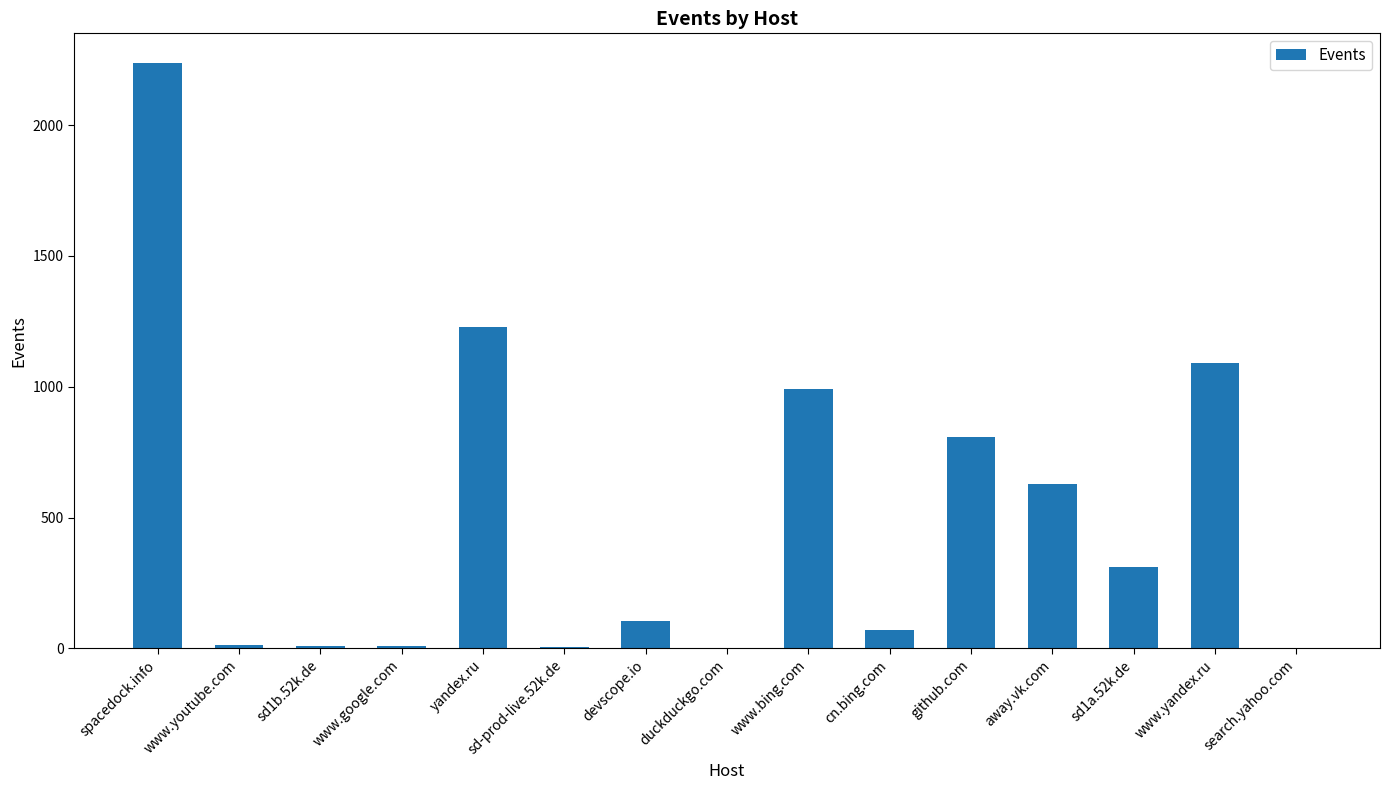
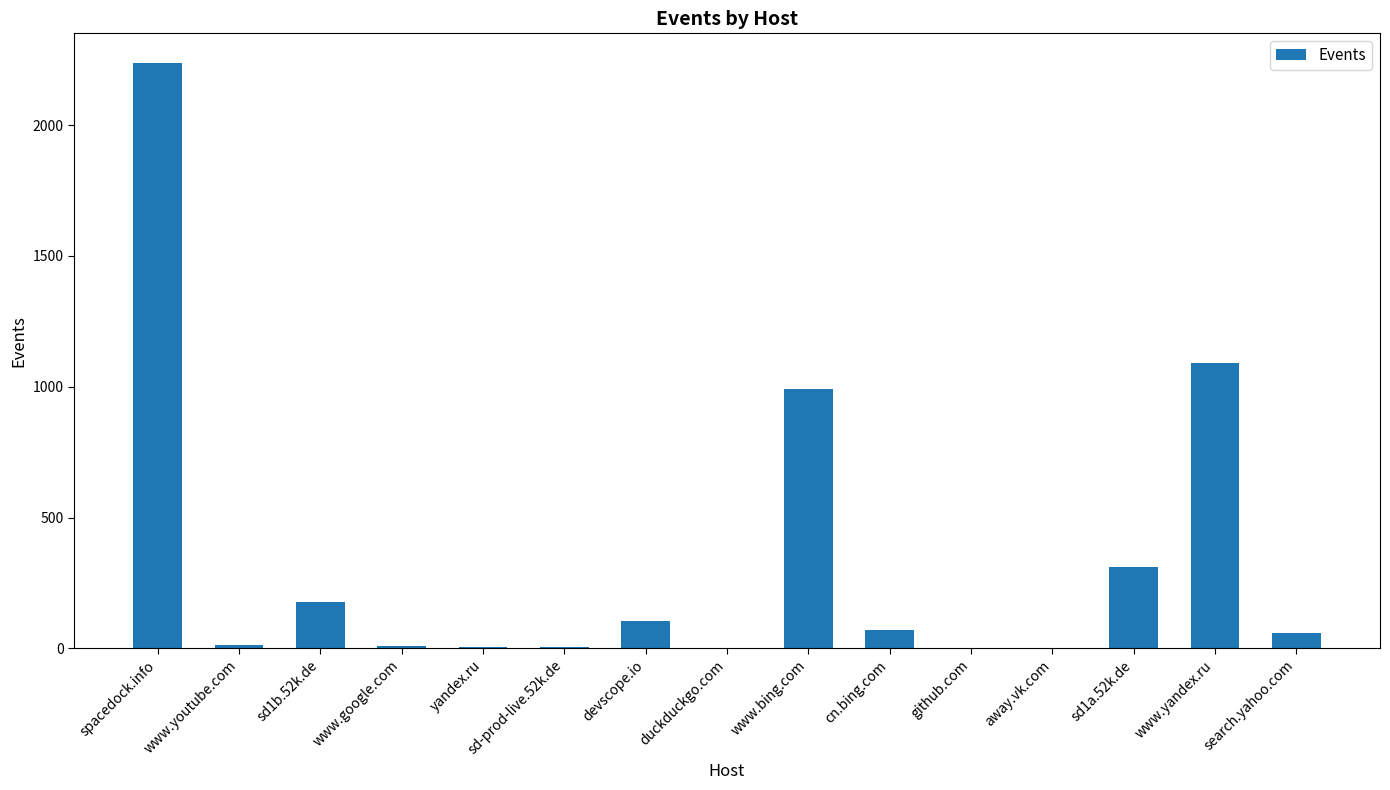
sd1b.52k.de: 10 -> 180
yandex.ru: 1230 -> 10
github.com: 810 -> 0
away.vk.com: 630 -> 0
search.yahoo.com: 0 -> 60
